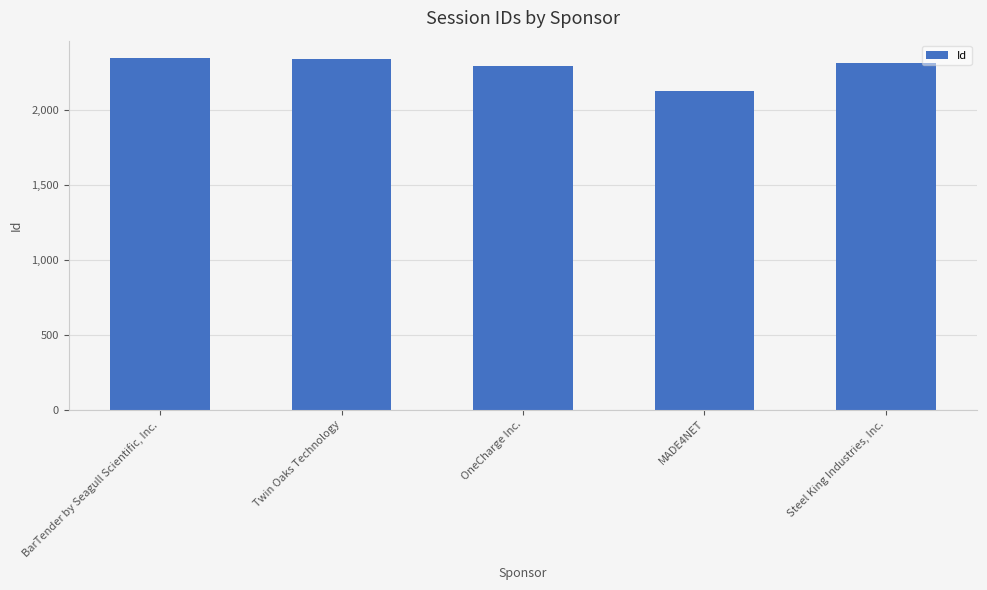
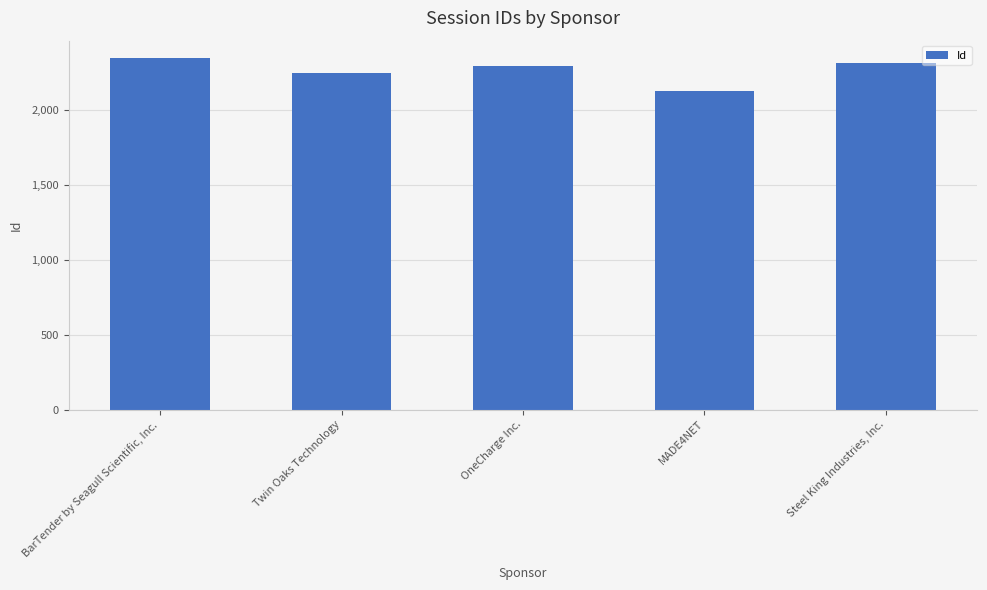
Twin Oaks Technology: 2,330 -> 2,240
